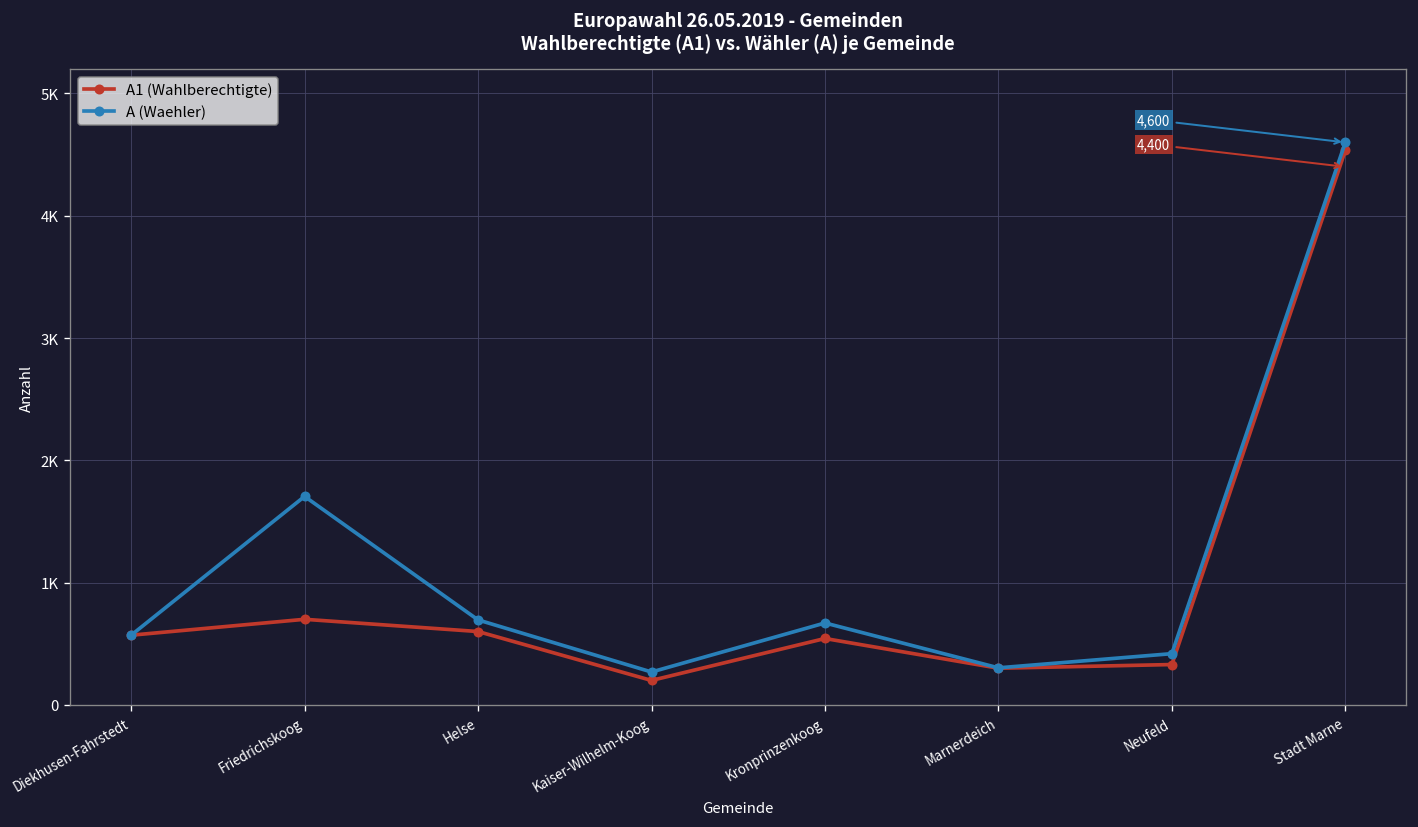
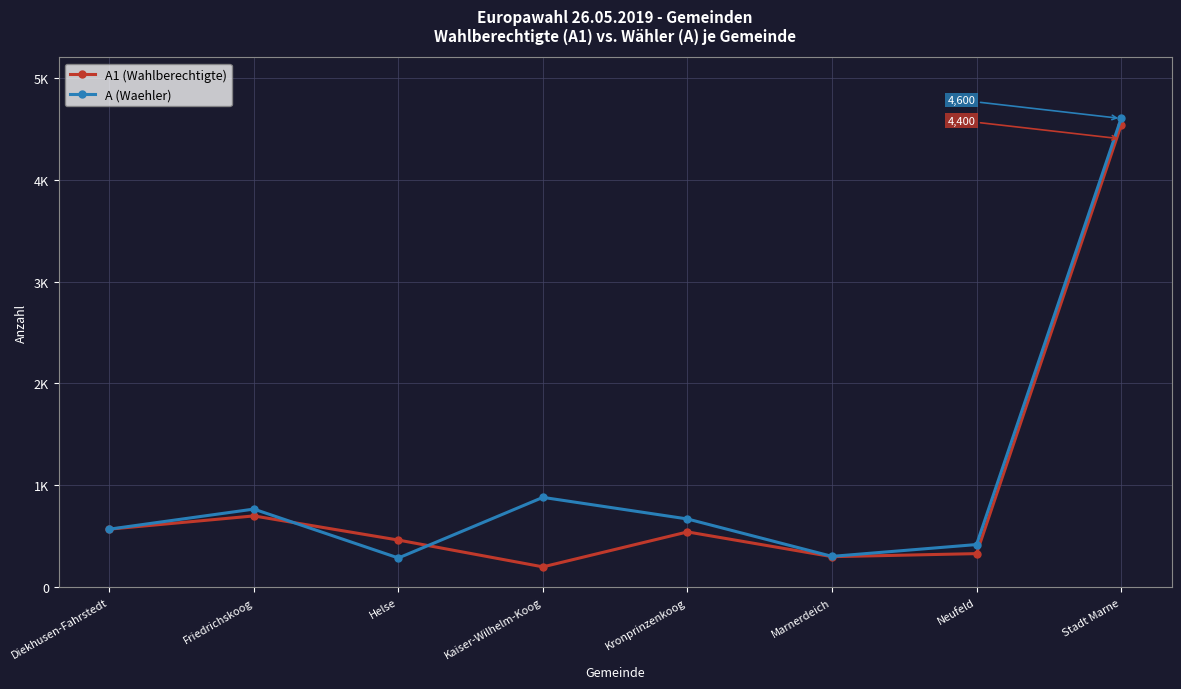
A (Waehler), Friedrichskoog: 1710 -> 770
A1 (Wahlberechtigte), Helse: 600 -> 460
A (Waehler), Helse: 700 -> 290
A (Waehler), Kaiser-Wilhelm-Koog: 270 -> 880
